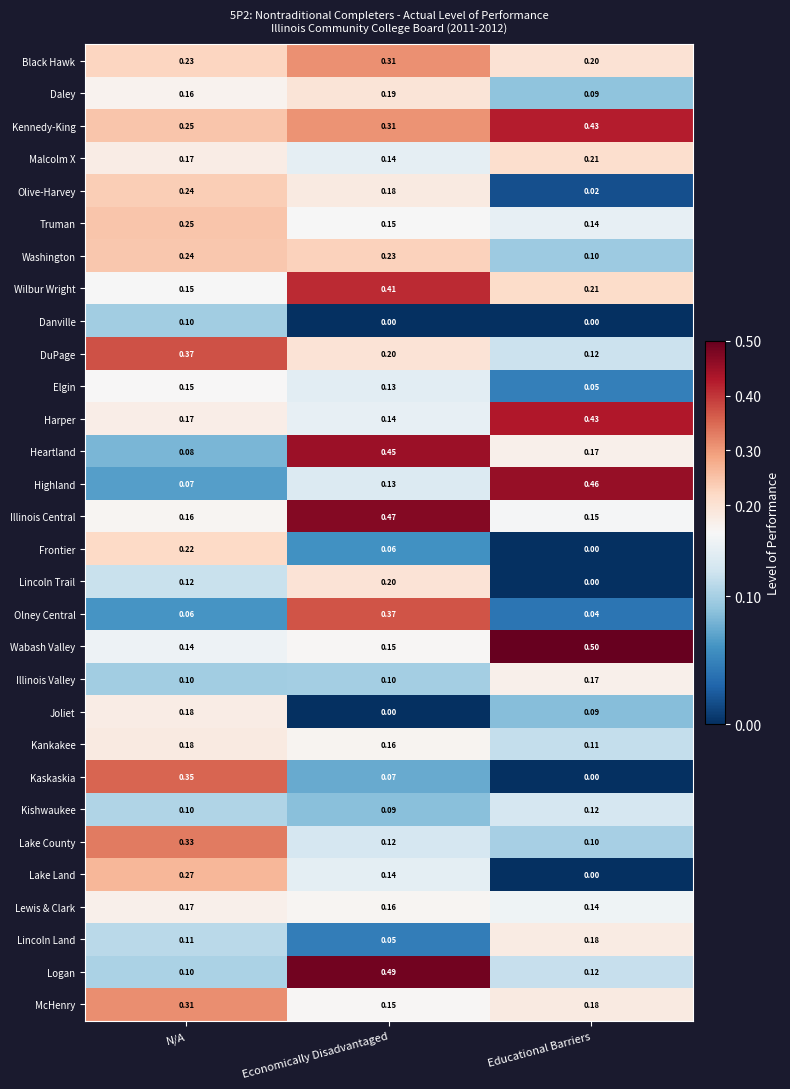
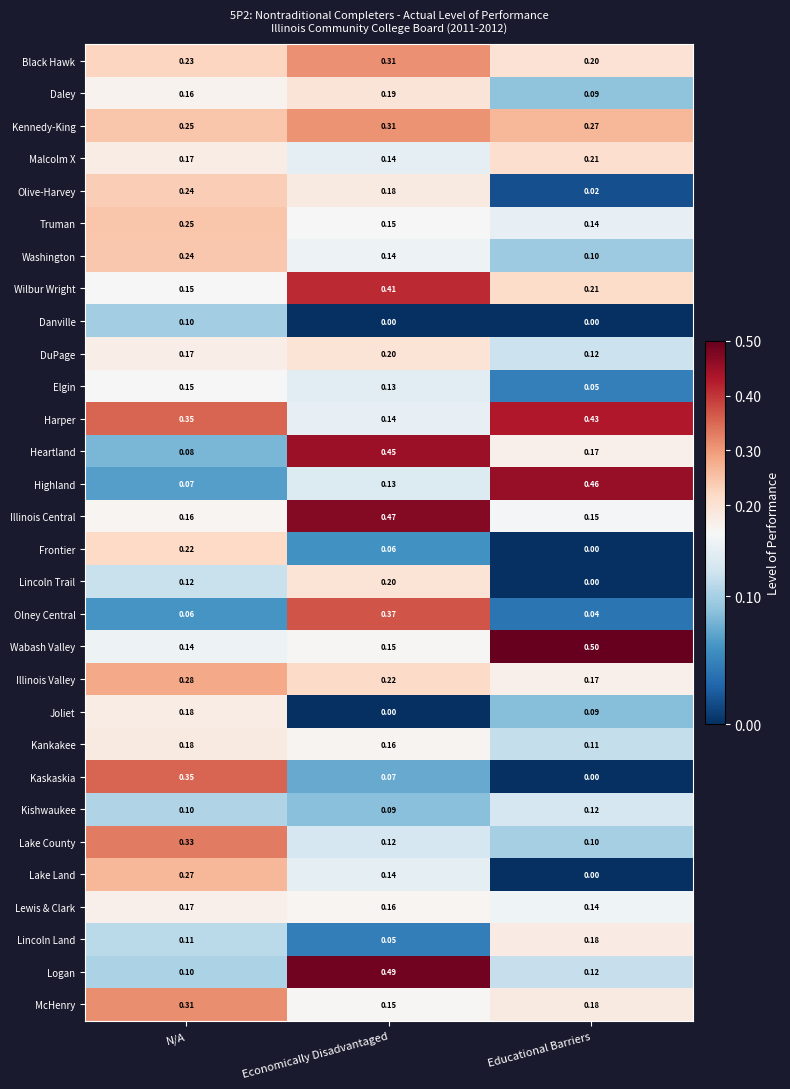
Kennedy-King, Educational Barriers: 0.43 -> 0.27
Washington, Economically Disadvantaged: 0.23 -> 0.14
DuPage, N/A: 0.37 -> 0.17
Harper, N/A: 0.17 -> 0.35
Illinois Valley, N/A: 0.10 -> 0.28
Illinois Valley, Economically Disadvantaged: 0.10 -> 0.22
